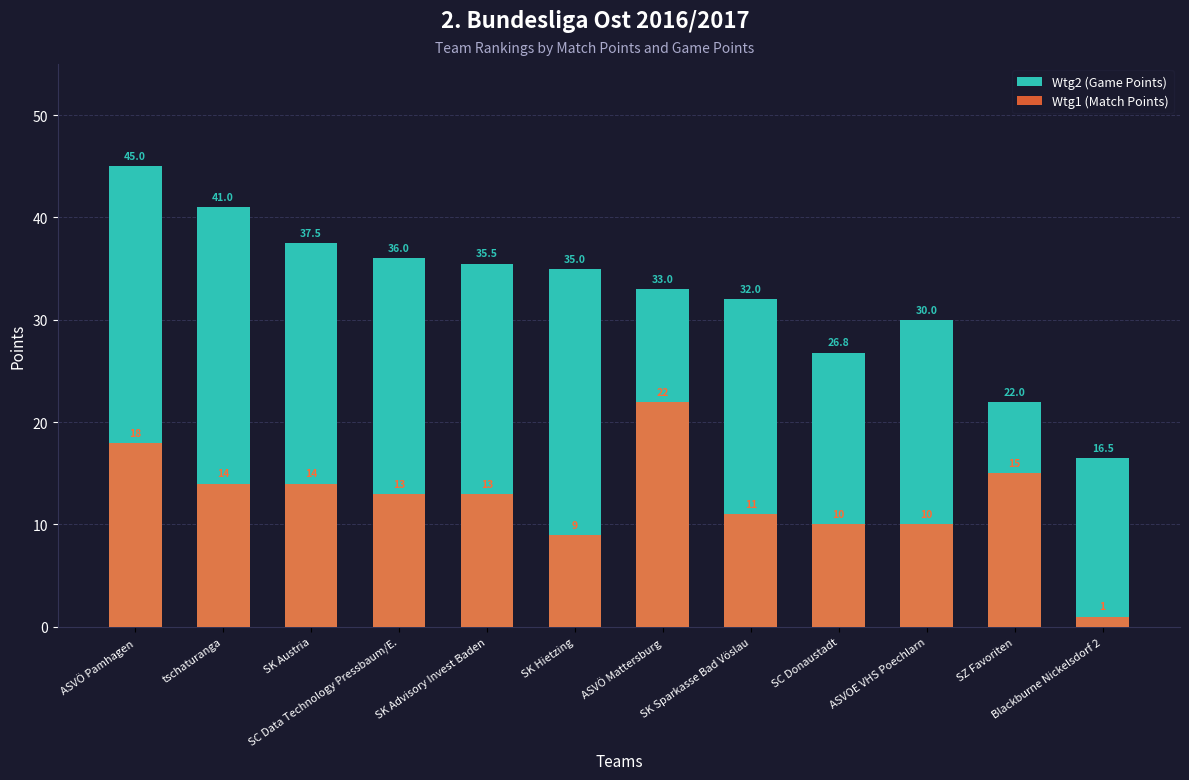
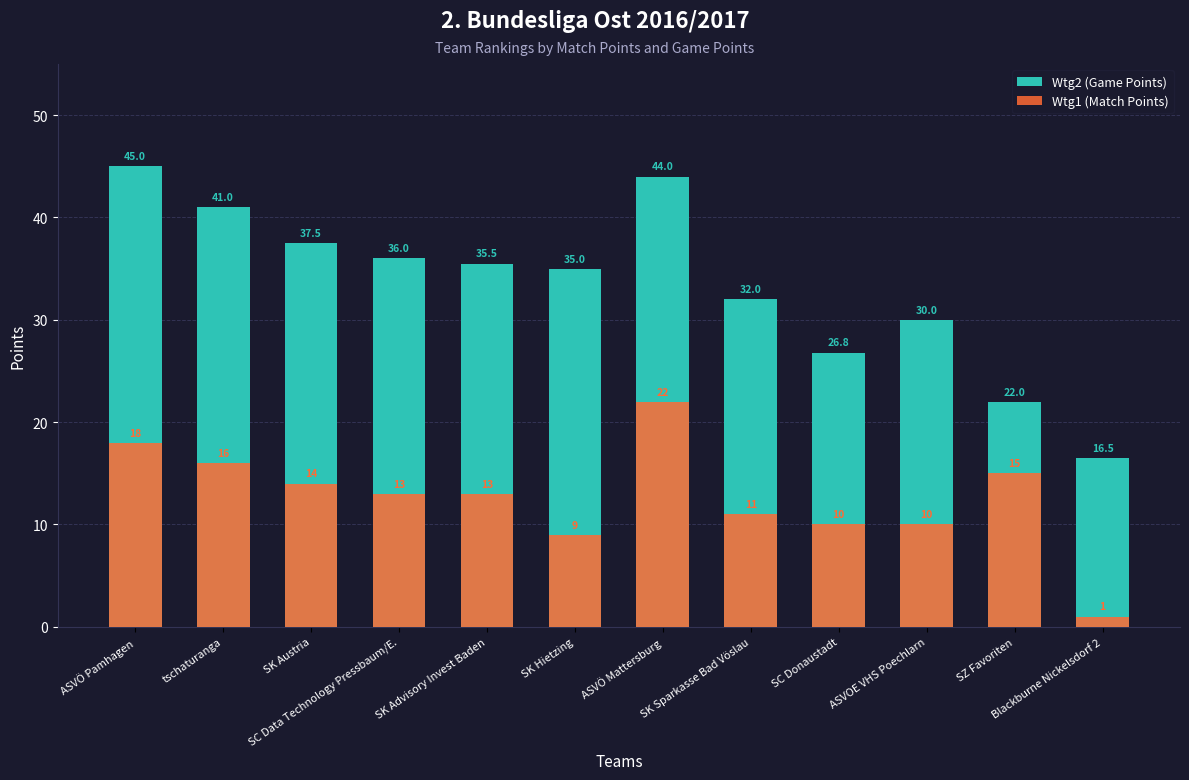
Wtg1 (Match Points), tschaturanga: 14 -> 16
Wtg2 (Game Points), ASVÖ Mattersburg: 33.0 -> 44.0
